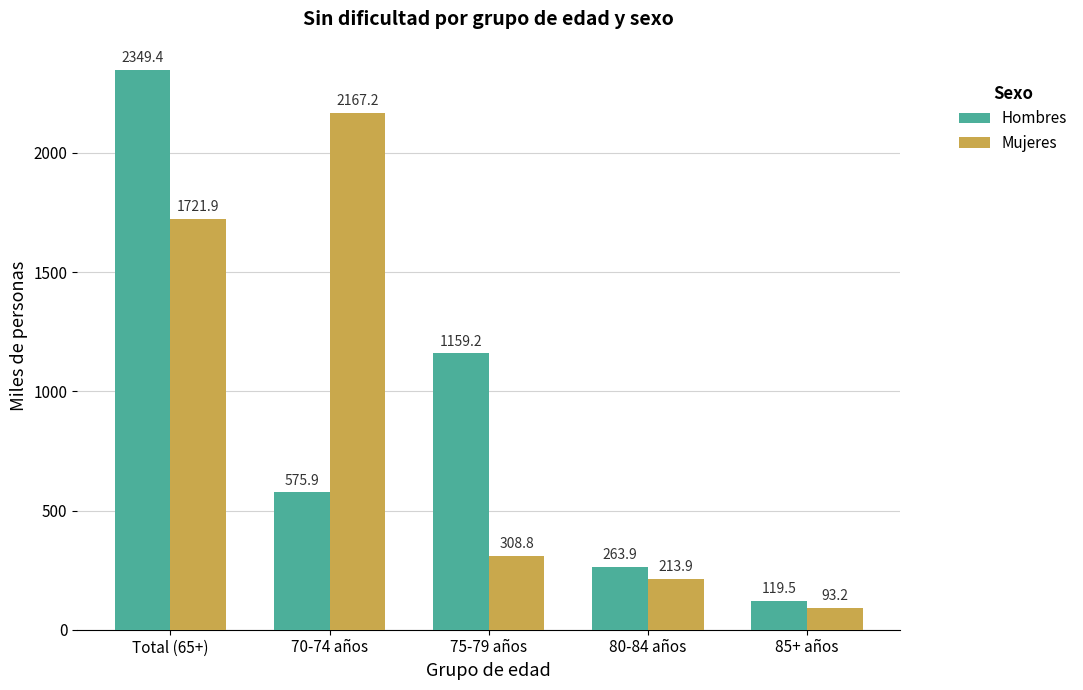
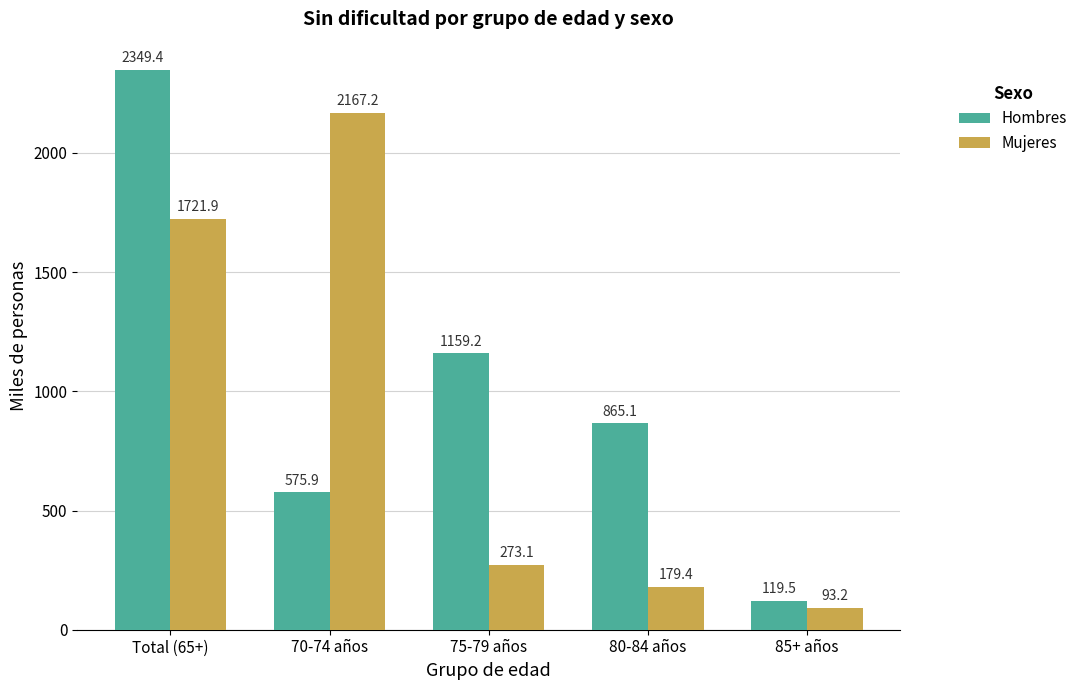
Mujeres, 75-79 años: 308.8 -> 273.1
Hombres, 80-84 años: 263.9 -> 865.1
Mujeres, 80-84 años: 213.9 -> 179.4
